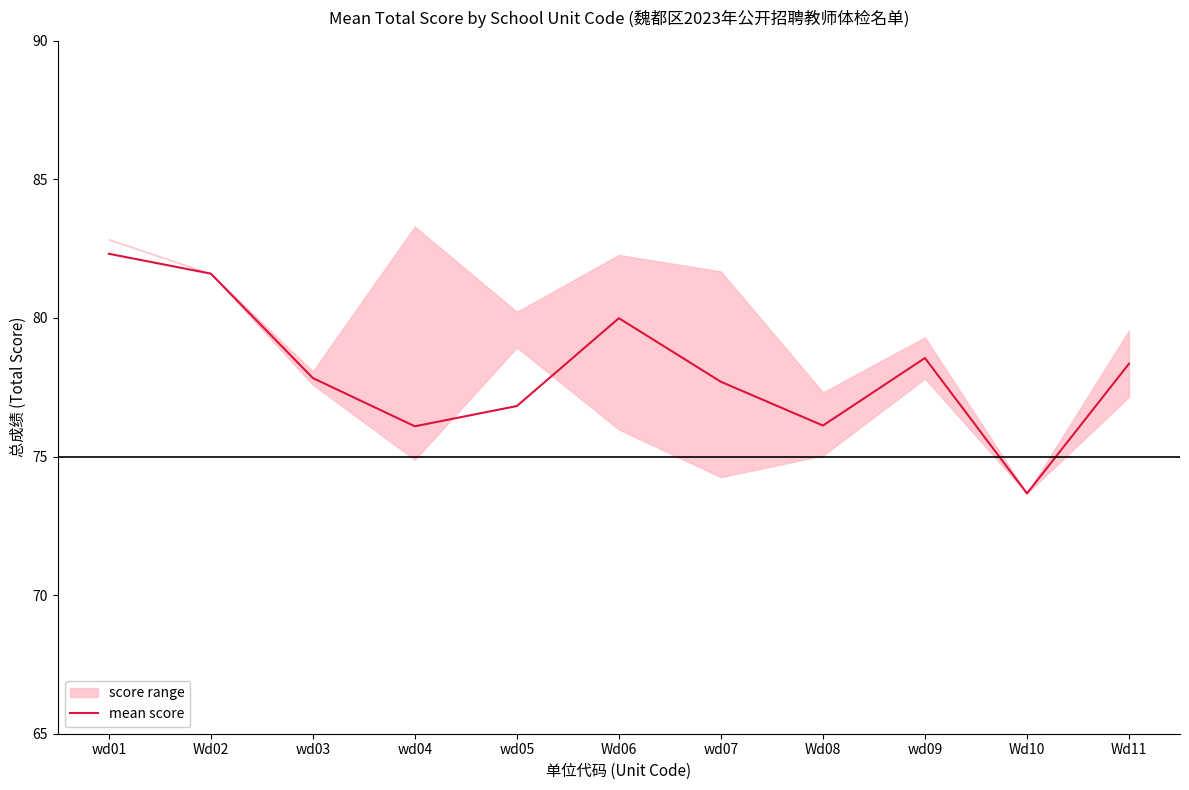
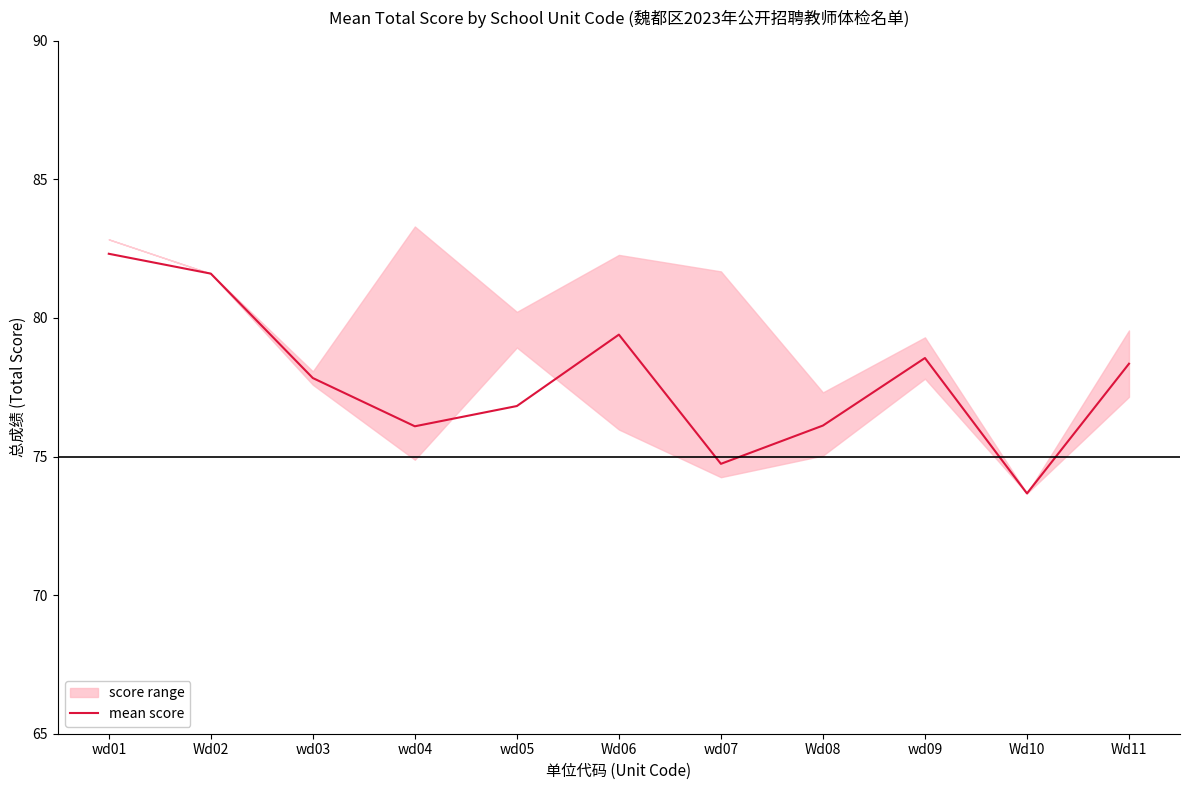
mean score, Wd06: 80.0 -> 79.4
mean score, wd07: 77.7 -> 74.7
